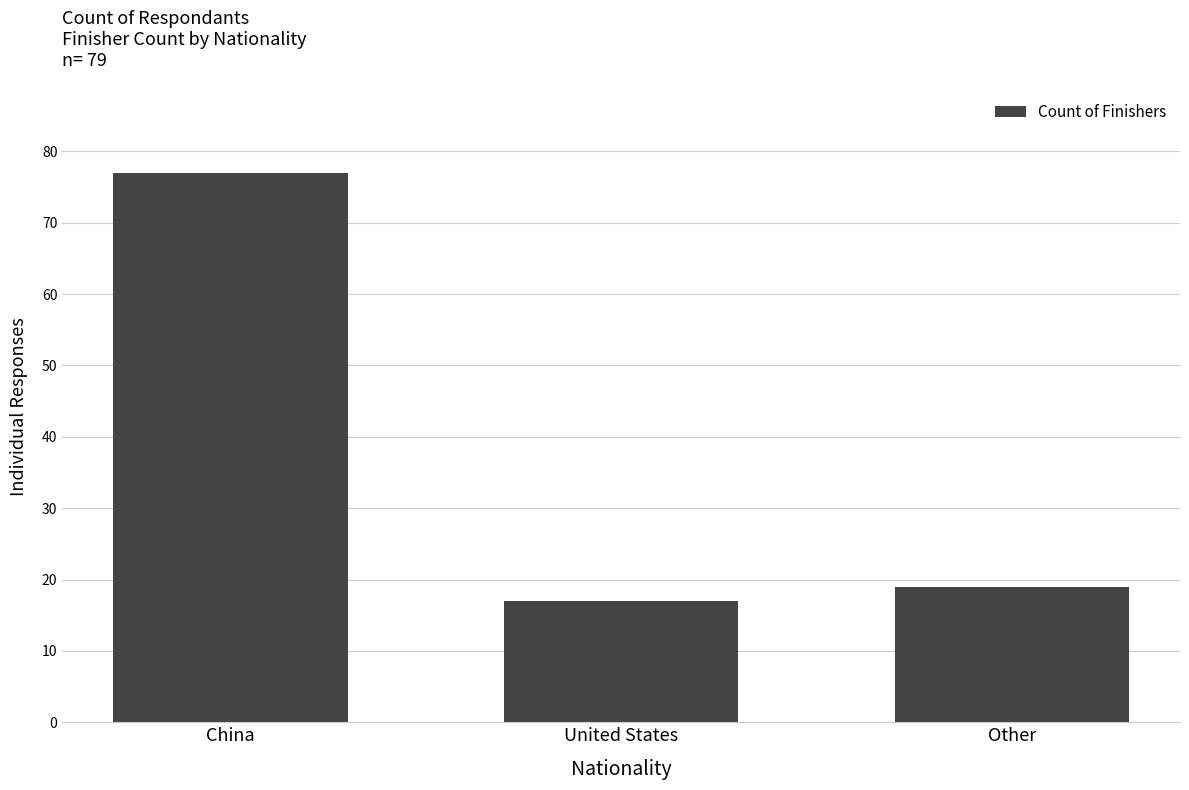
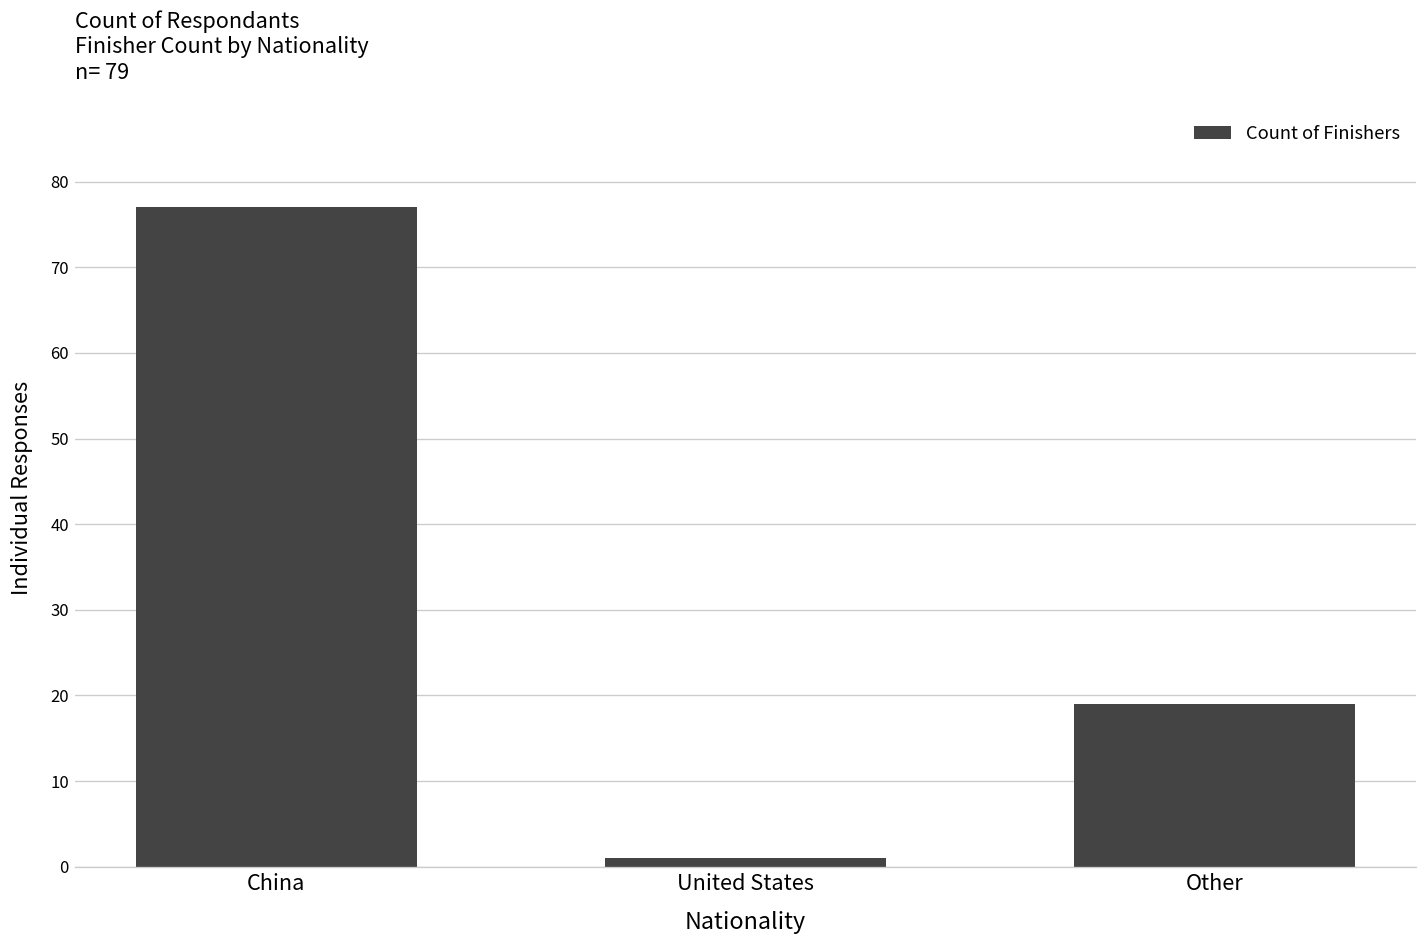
United States: 17 -> 1
